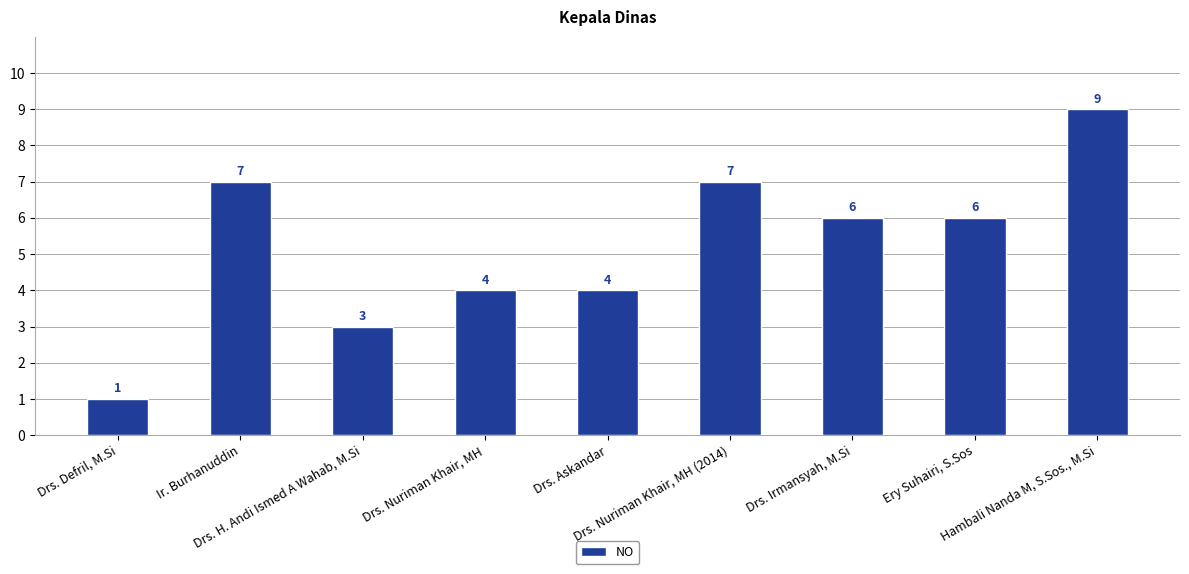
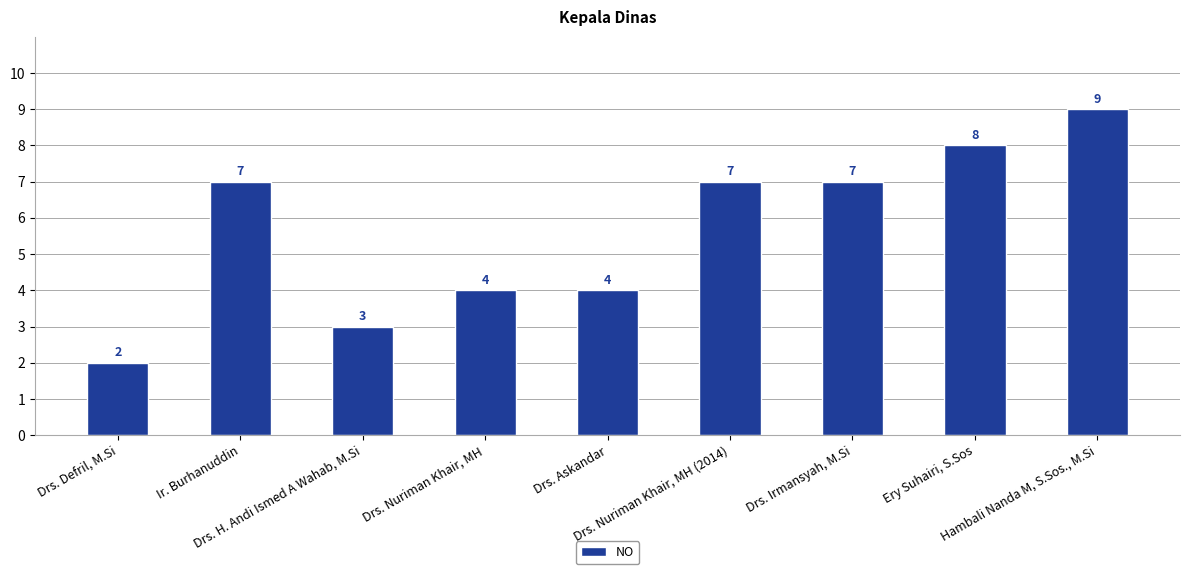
Drs. Defril, M.Si: 1 -> 2
Drs. Irmansyah, M.Si: 6 -> 7
Ery Suhairi, S.Sos: 6 -> 8
